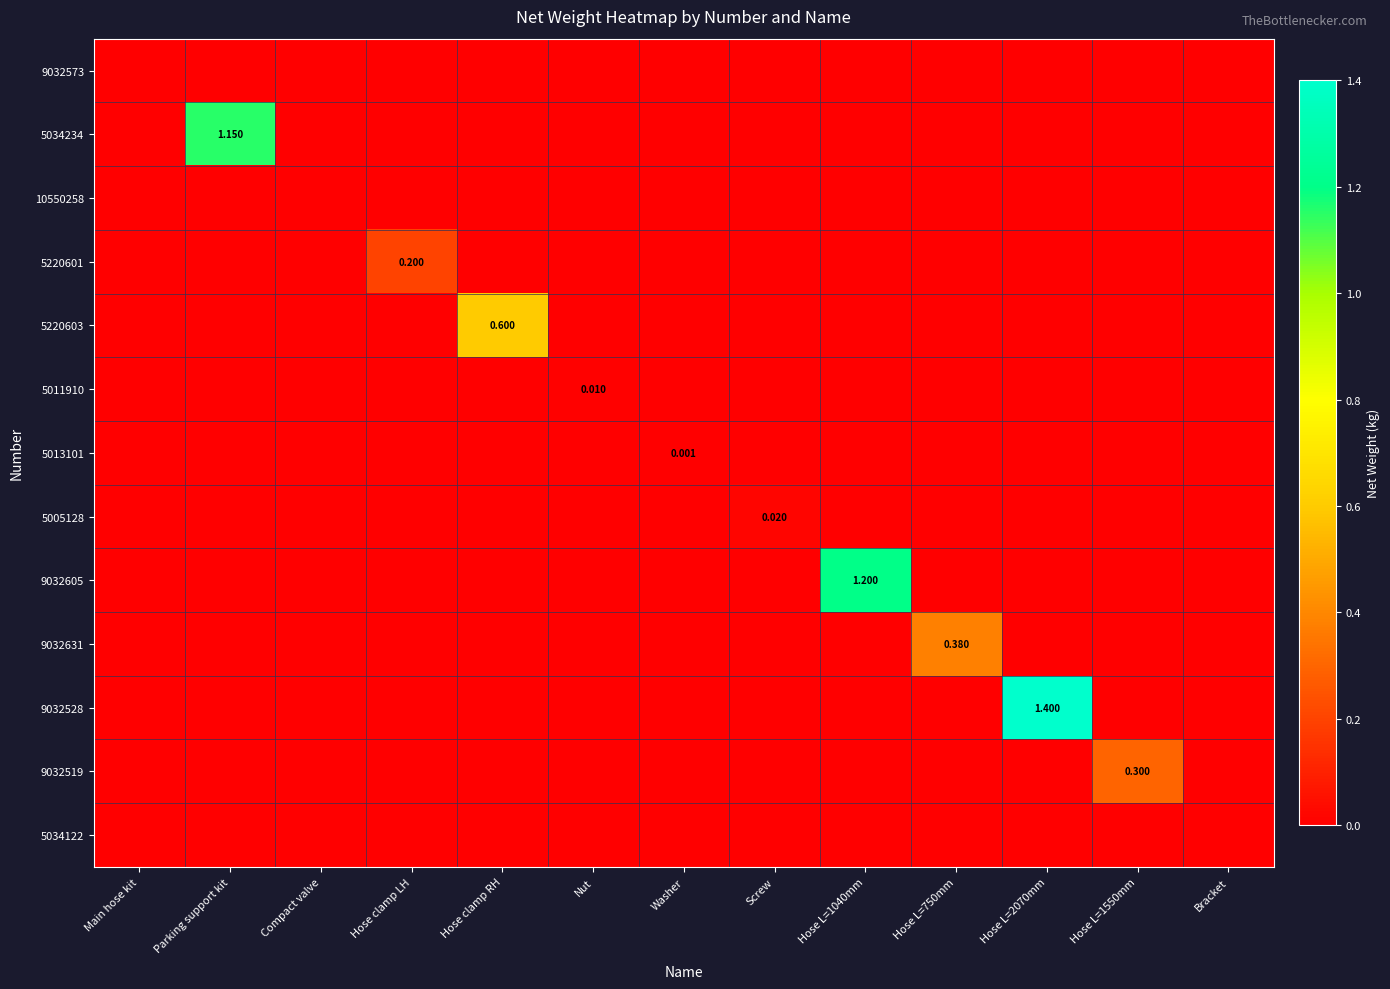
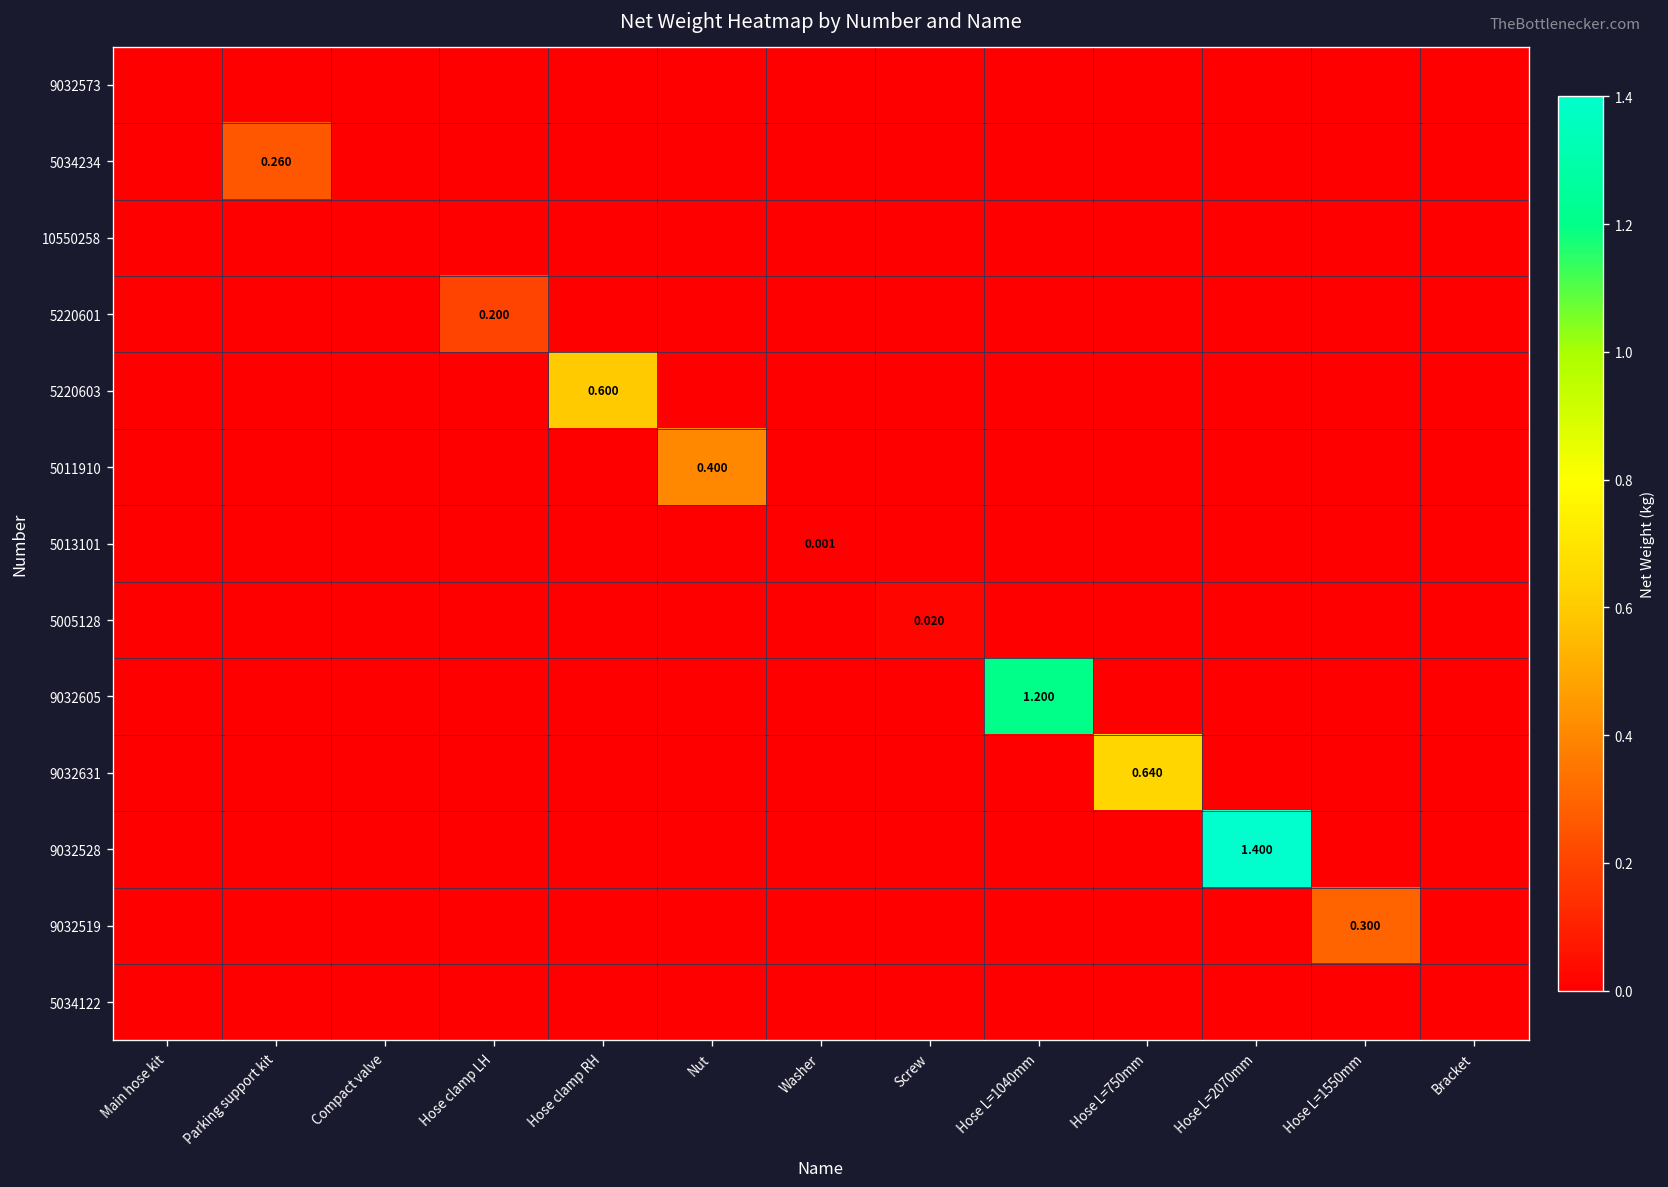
5034234, Parking support kit: 1.150 -> 0.260
5011910, Nut: 0.010 -> 0.400
9032631, Hose L=750mm: 0.380 -> 0.640
